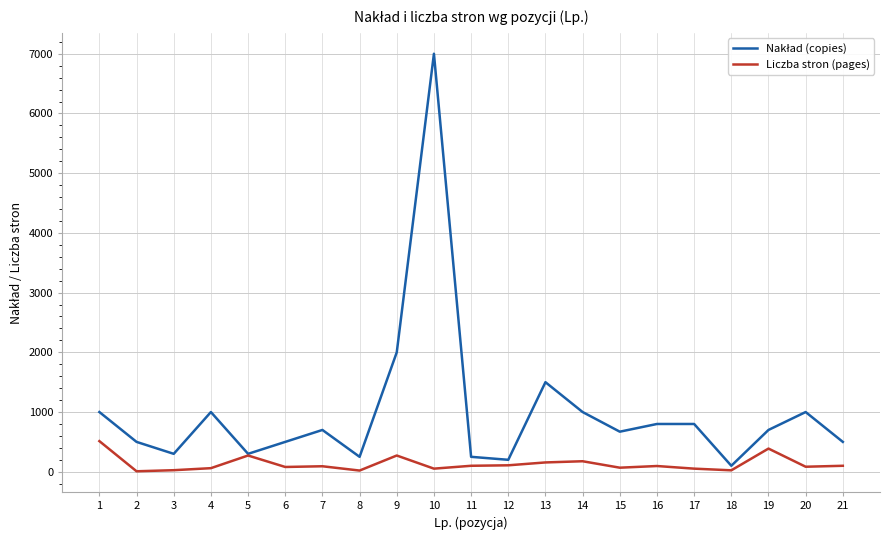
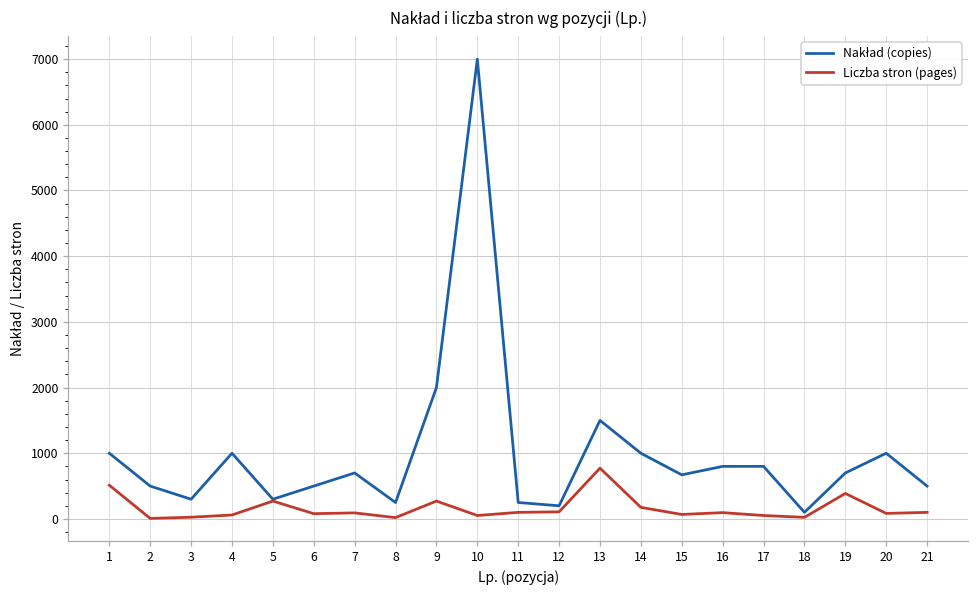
Liczba stron (pages), 13: 200 -> 800
